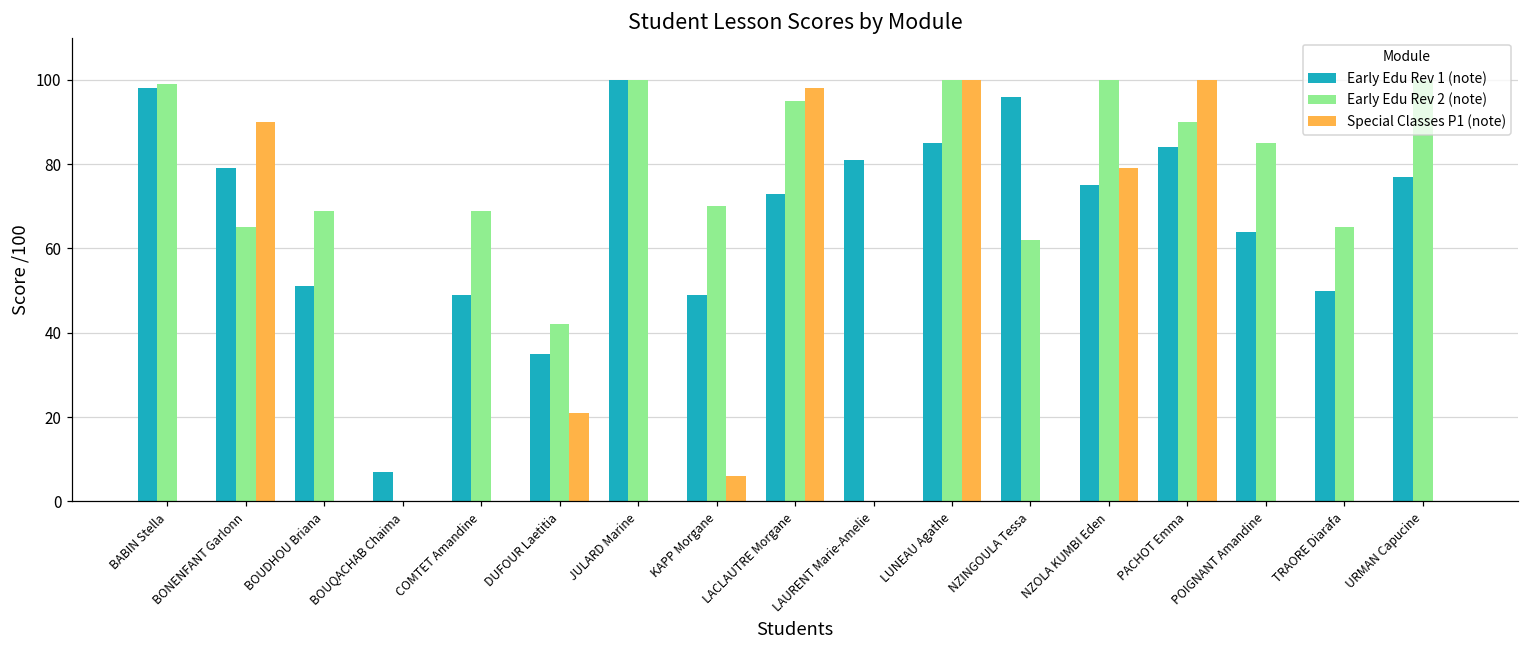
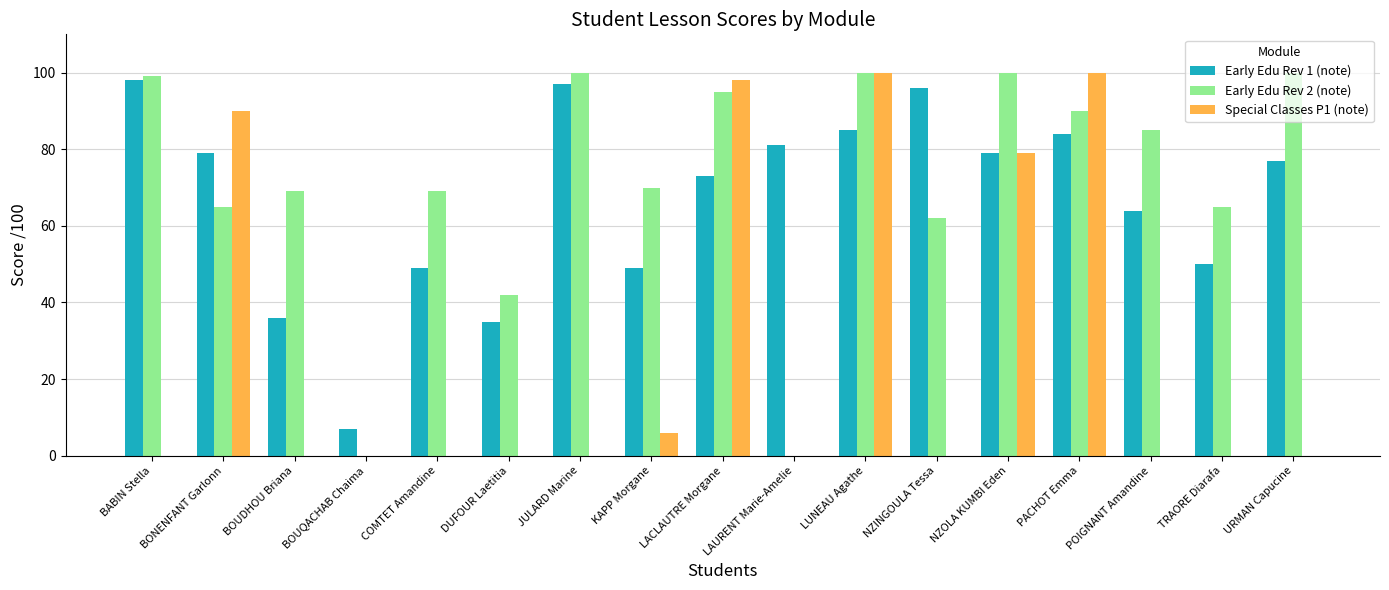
Early Edu Rev 1 (note), BOUDHOU Briana: 51 -> 36
Special Classes P1 (note), DUFOUR Laetitia: 21 -> 0
Early Edu Rev 1 (note), JULARD Marine: 100 -> 97
Early Edu Rev 1 (note), NZOLA KUMBI Eden: 75 -> 79
